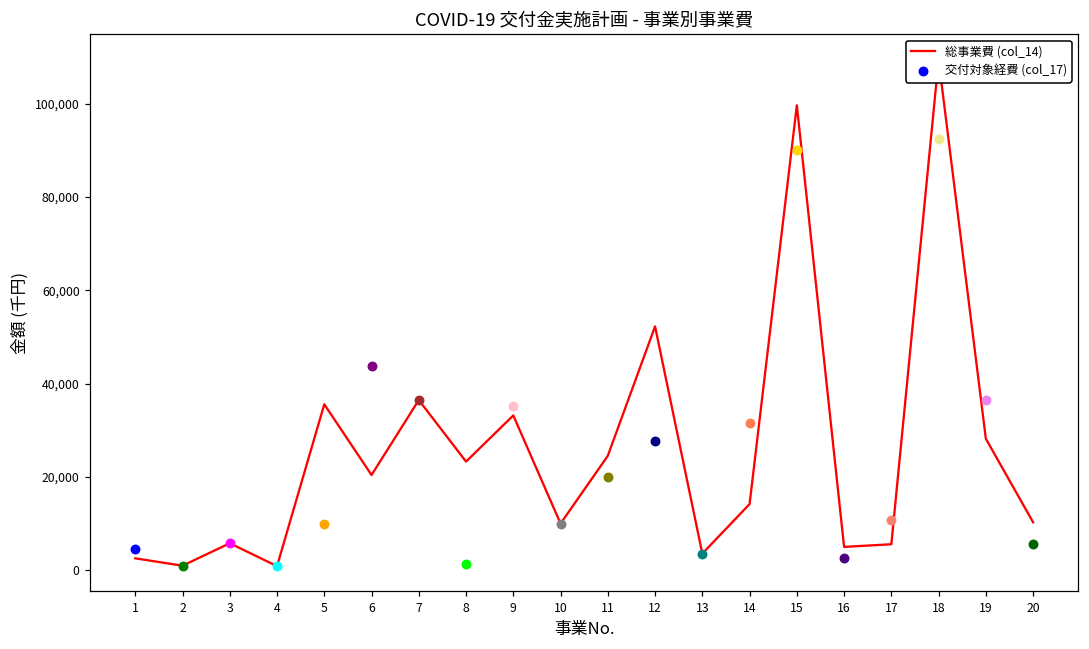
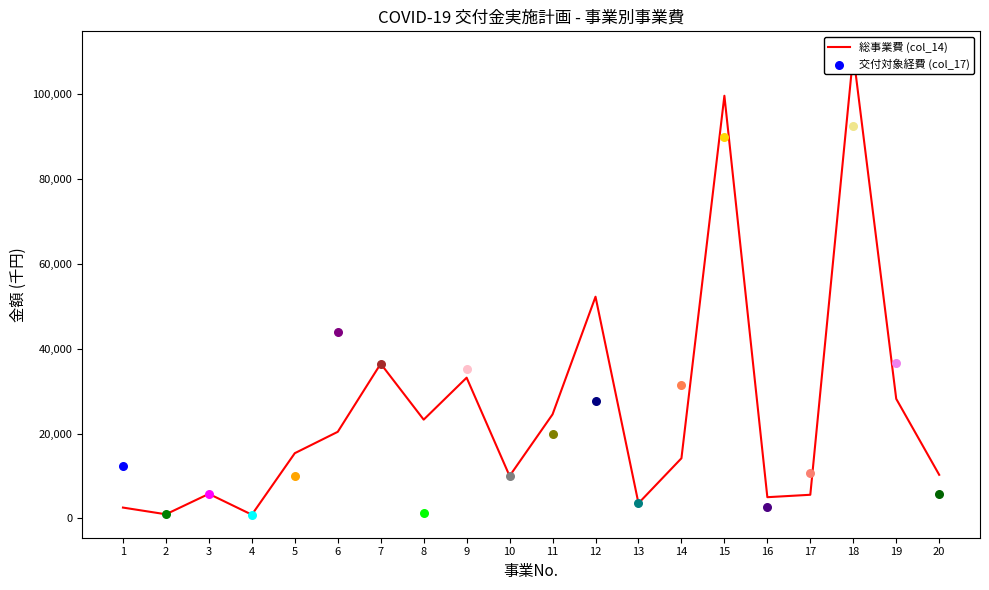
交付対象経費 (col_17), 1: 4,000 -> 12,000
総事業費 (col_14), 5: 36,000 -> 15,000
